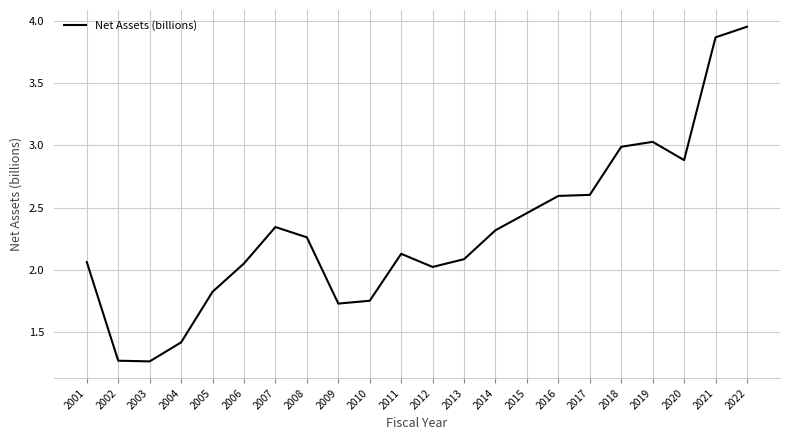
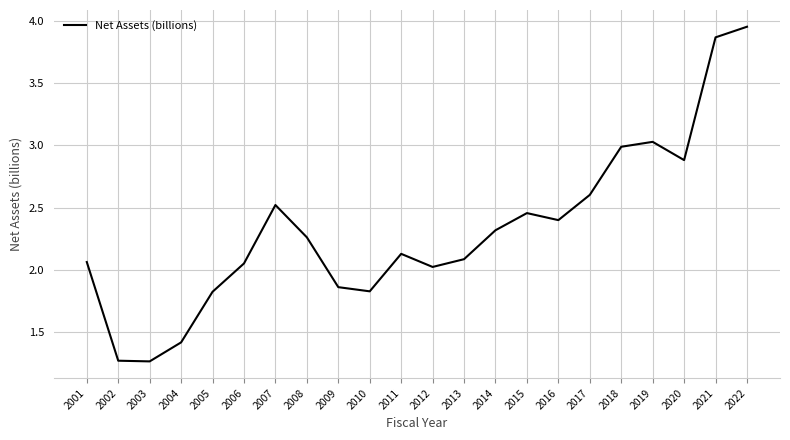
2007: 2.34 -> 2.52
2009: 1.73 -> 1.86
2010: 1.75 -> 1.83
2016: 2.59 -> 2.40
